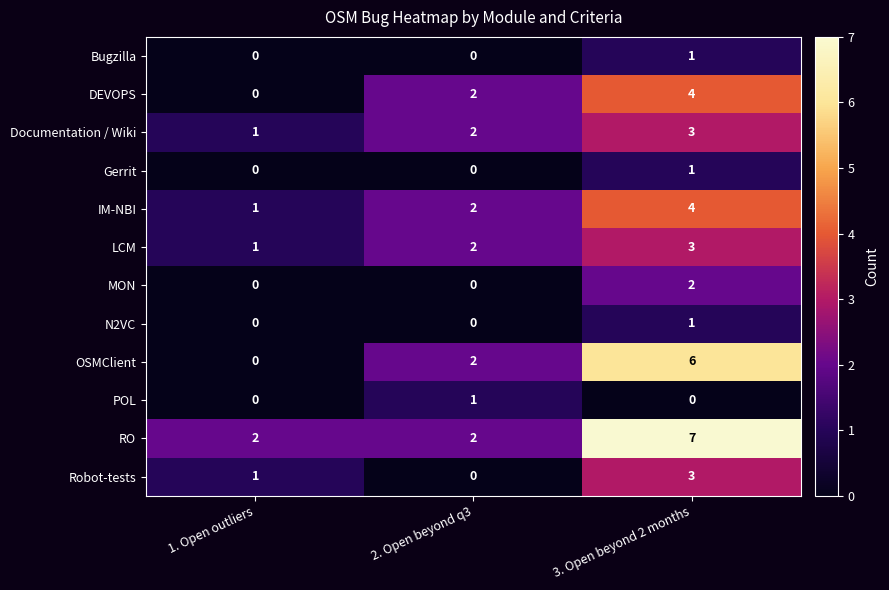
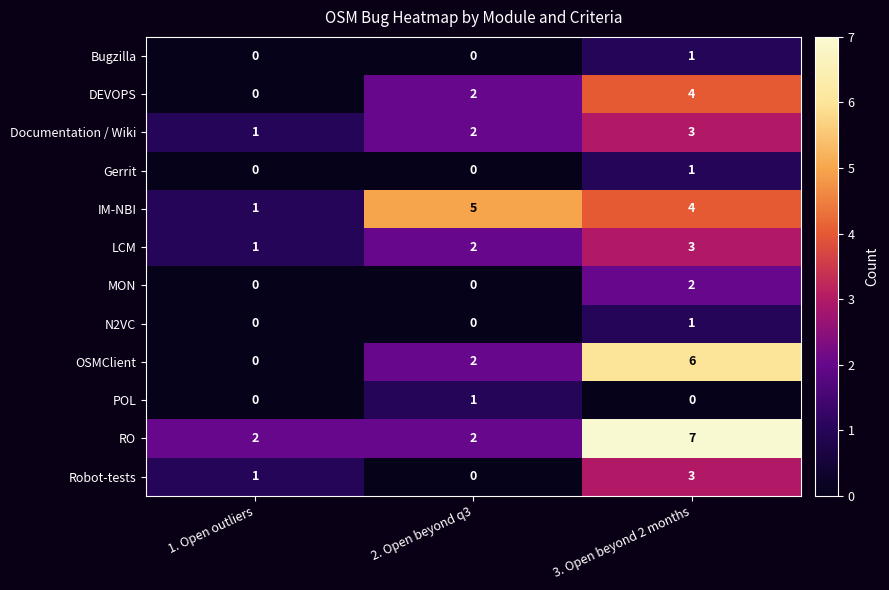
IM-NBI, 2. Open beyond q3: 2 -> 5
